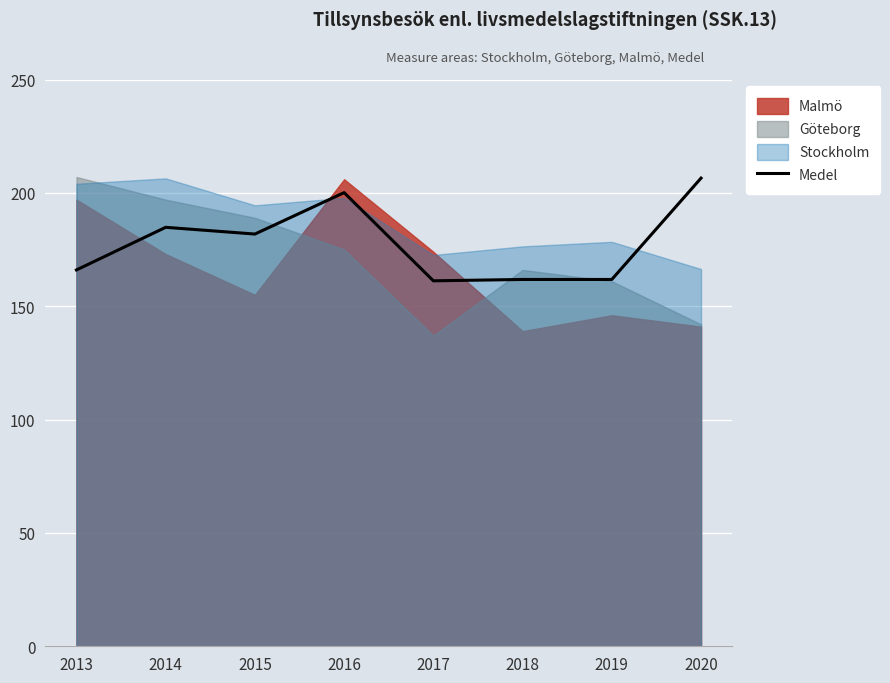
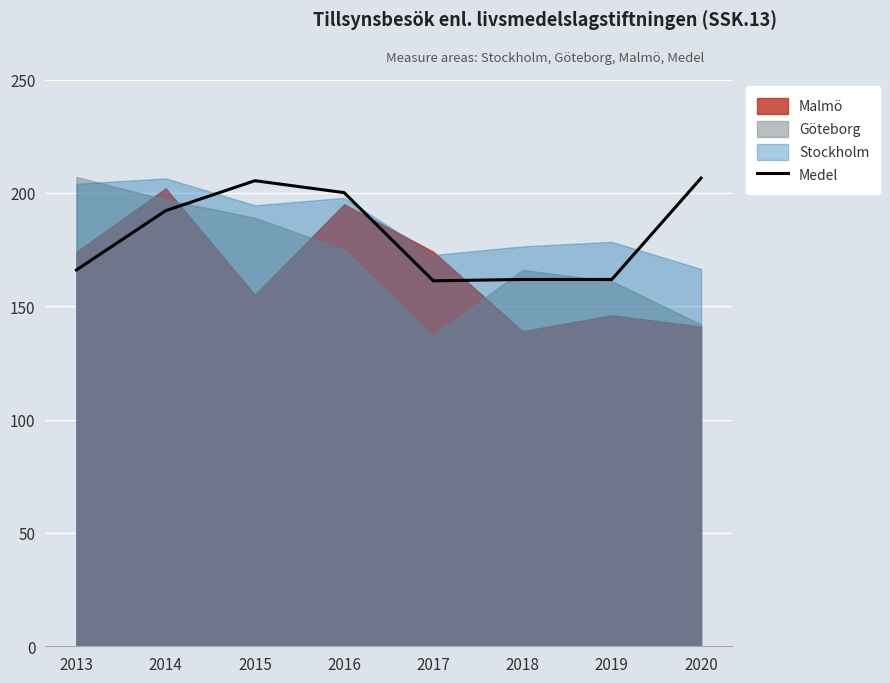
Malmö, 2013: 197 -> 174
Medel, 2014: 185 -> 192
Malmö, 2014: 173 -> 202
Medel, 2015: 182 -> 205
Malmö, 2016: 206 -> 195
